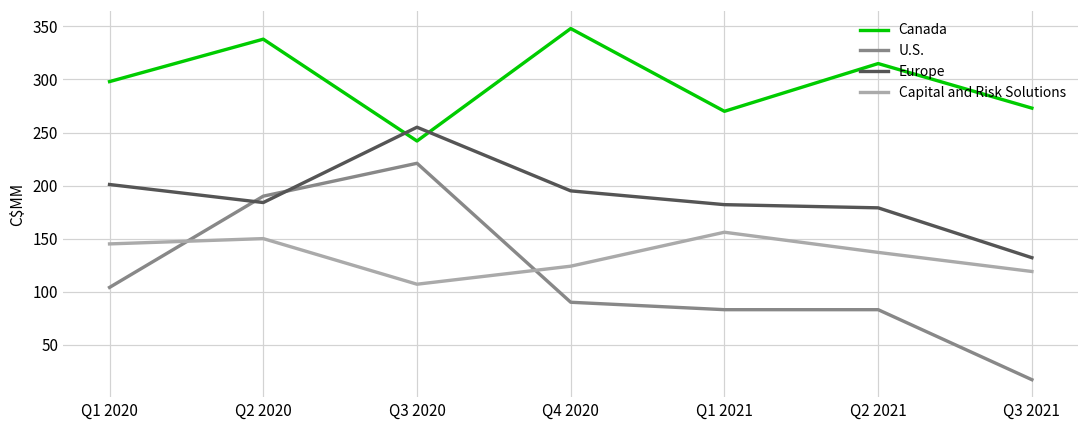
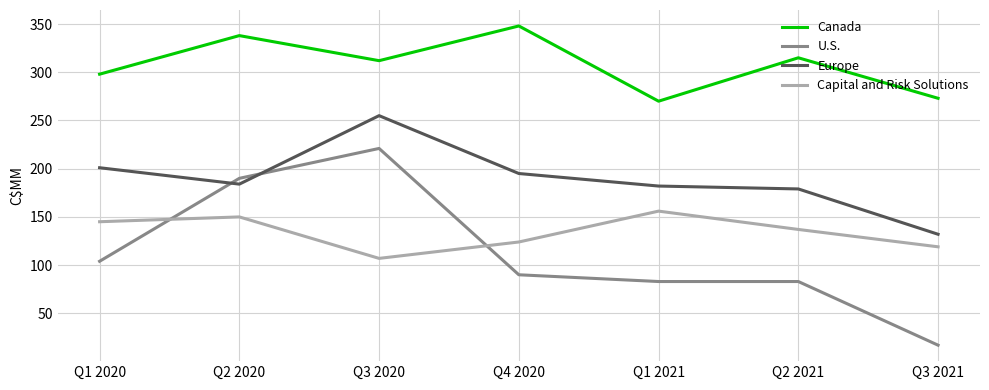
Canada, Q3 2020: 240 -> 310
